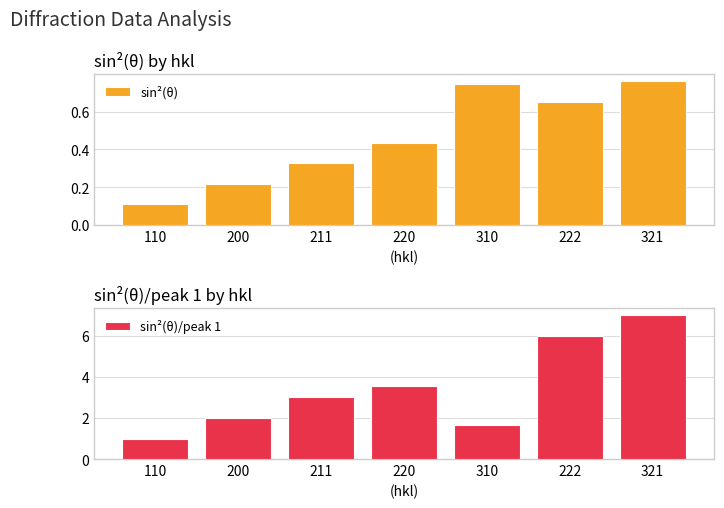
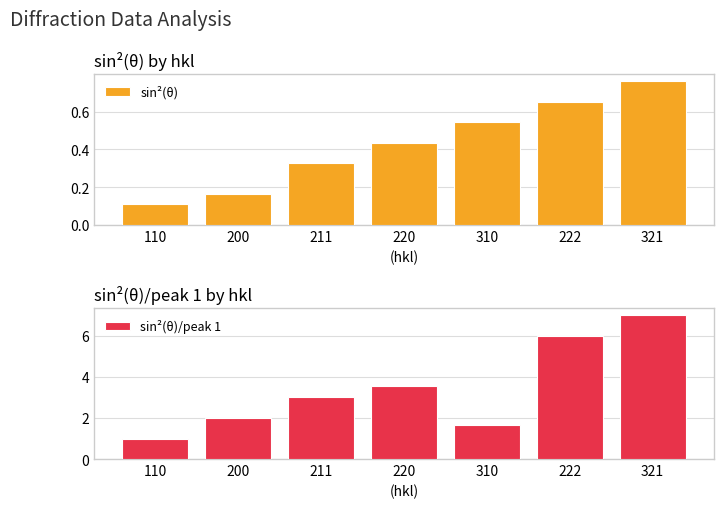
sin²(θ) by hkl, 200: 0.22 -> 0.16
sin²(θ) by hkl, 310: 0.74 -> 0.54
